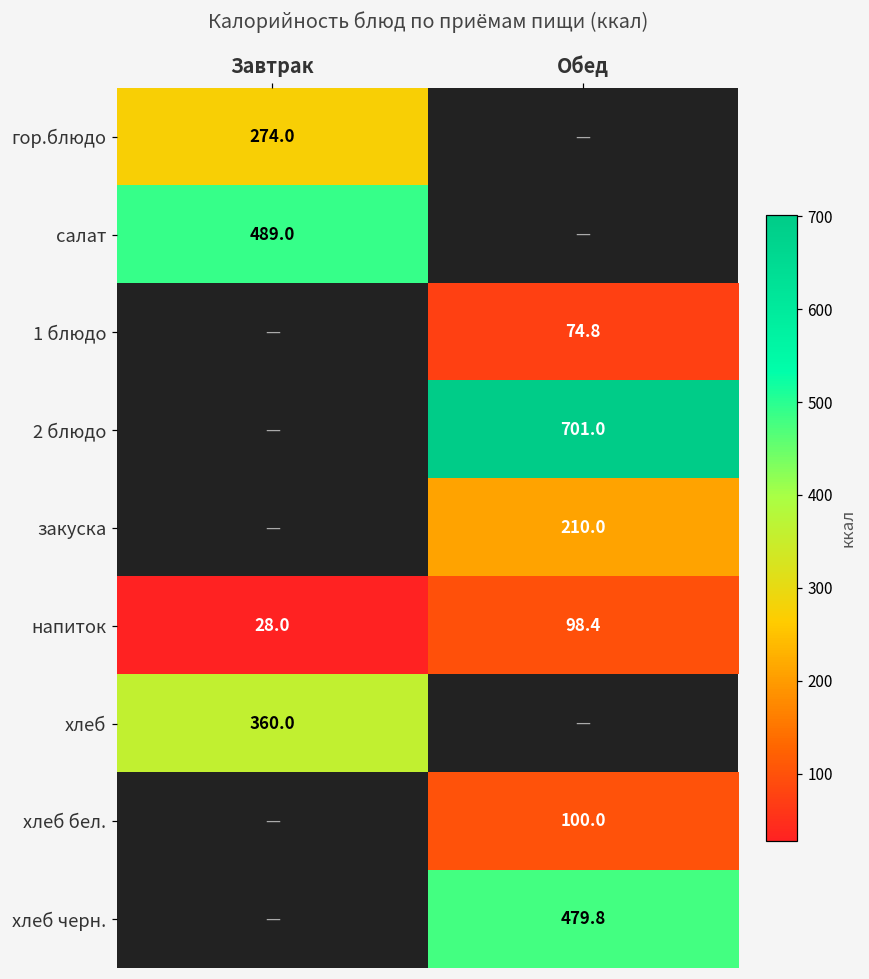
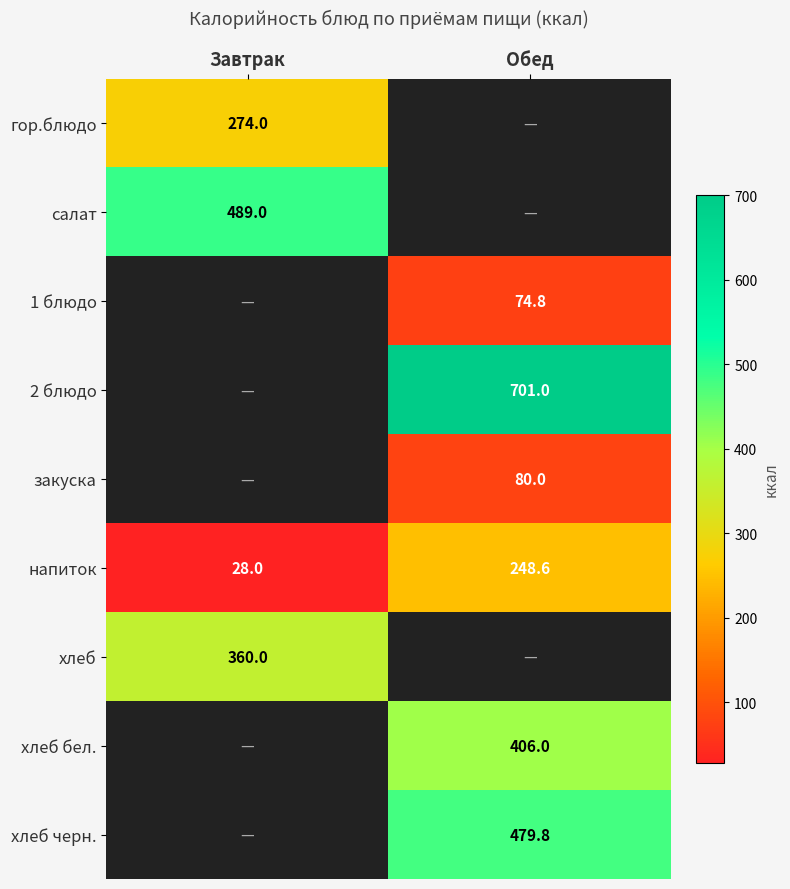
закуска, Обед: 210.0 -> 80.0
напиток, Обед: 98.4 -> 248.6
хлеб бел., Обед: 100.0 -> 406.0
